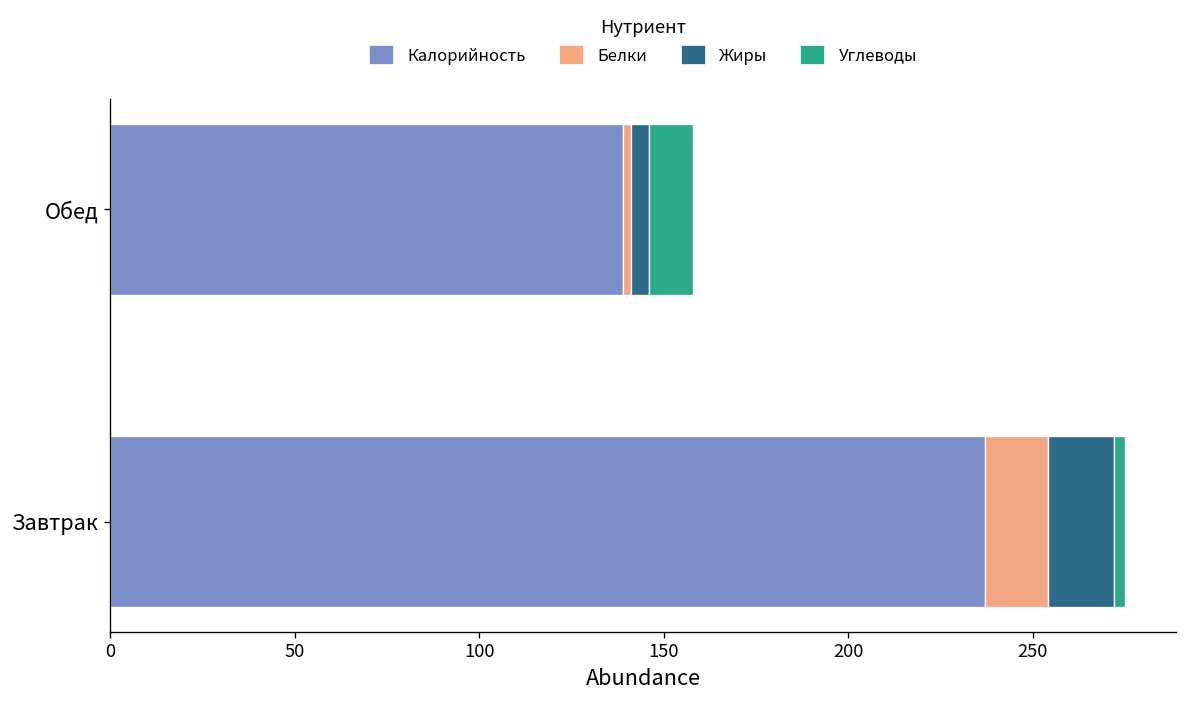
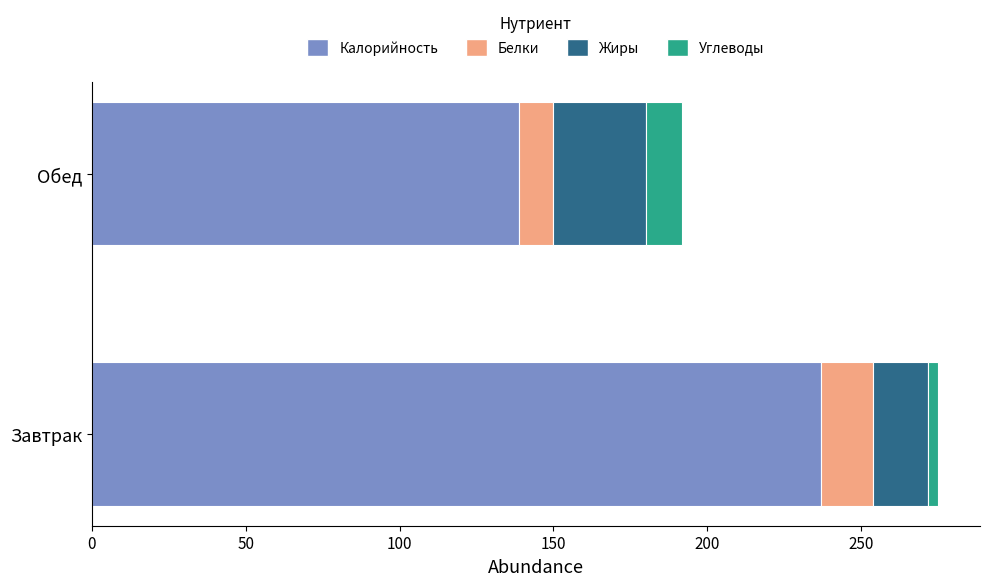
Белки, Обед: 2 -> 11
Жиры, Обед: 5 -> 30
